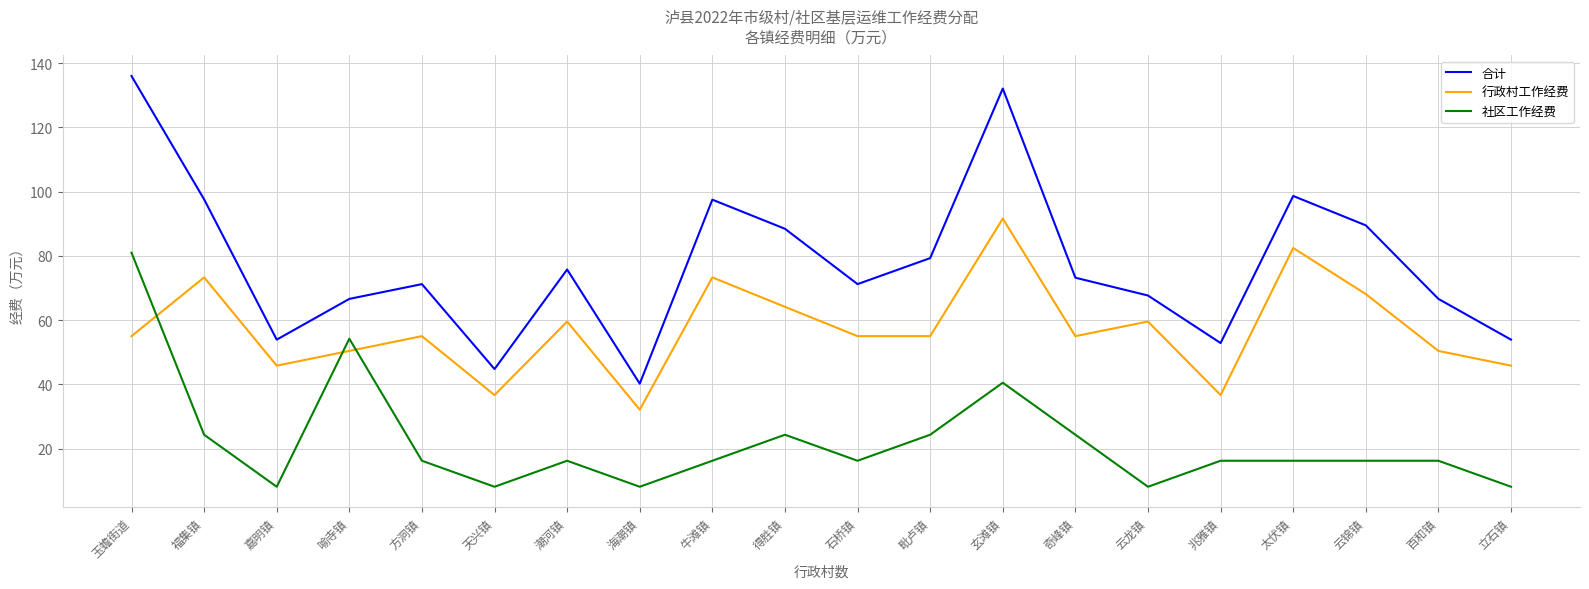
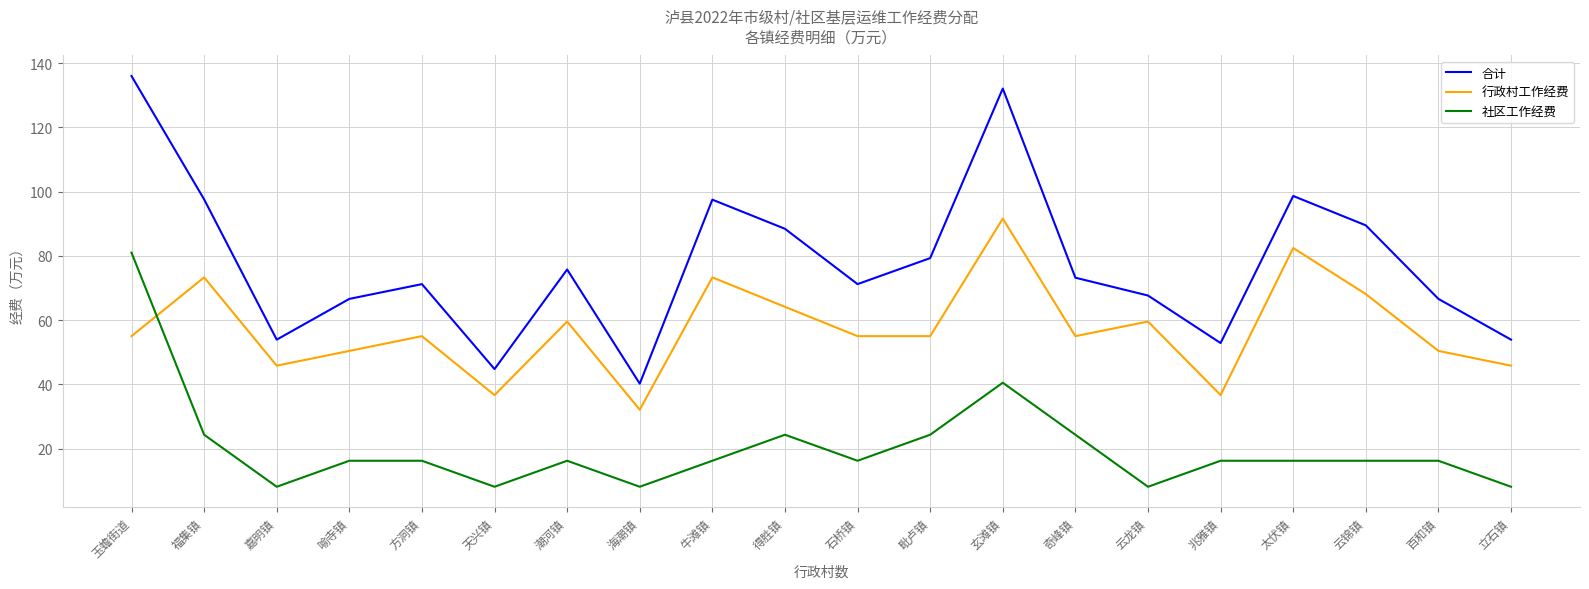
社区工作经费, 喻寺镇: 54 -> 16
